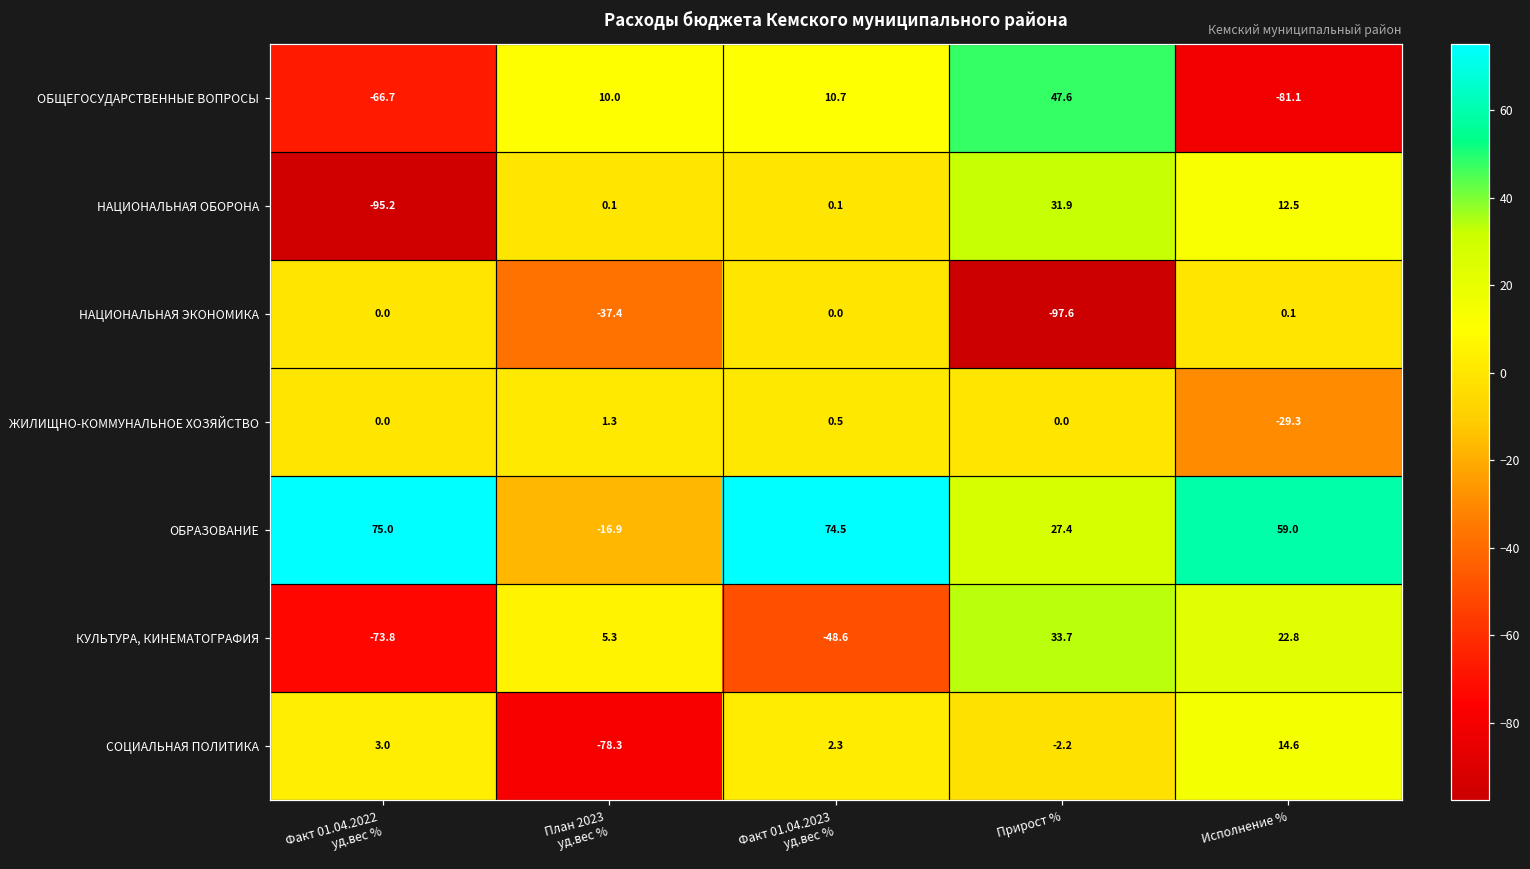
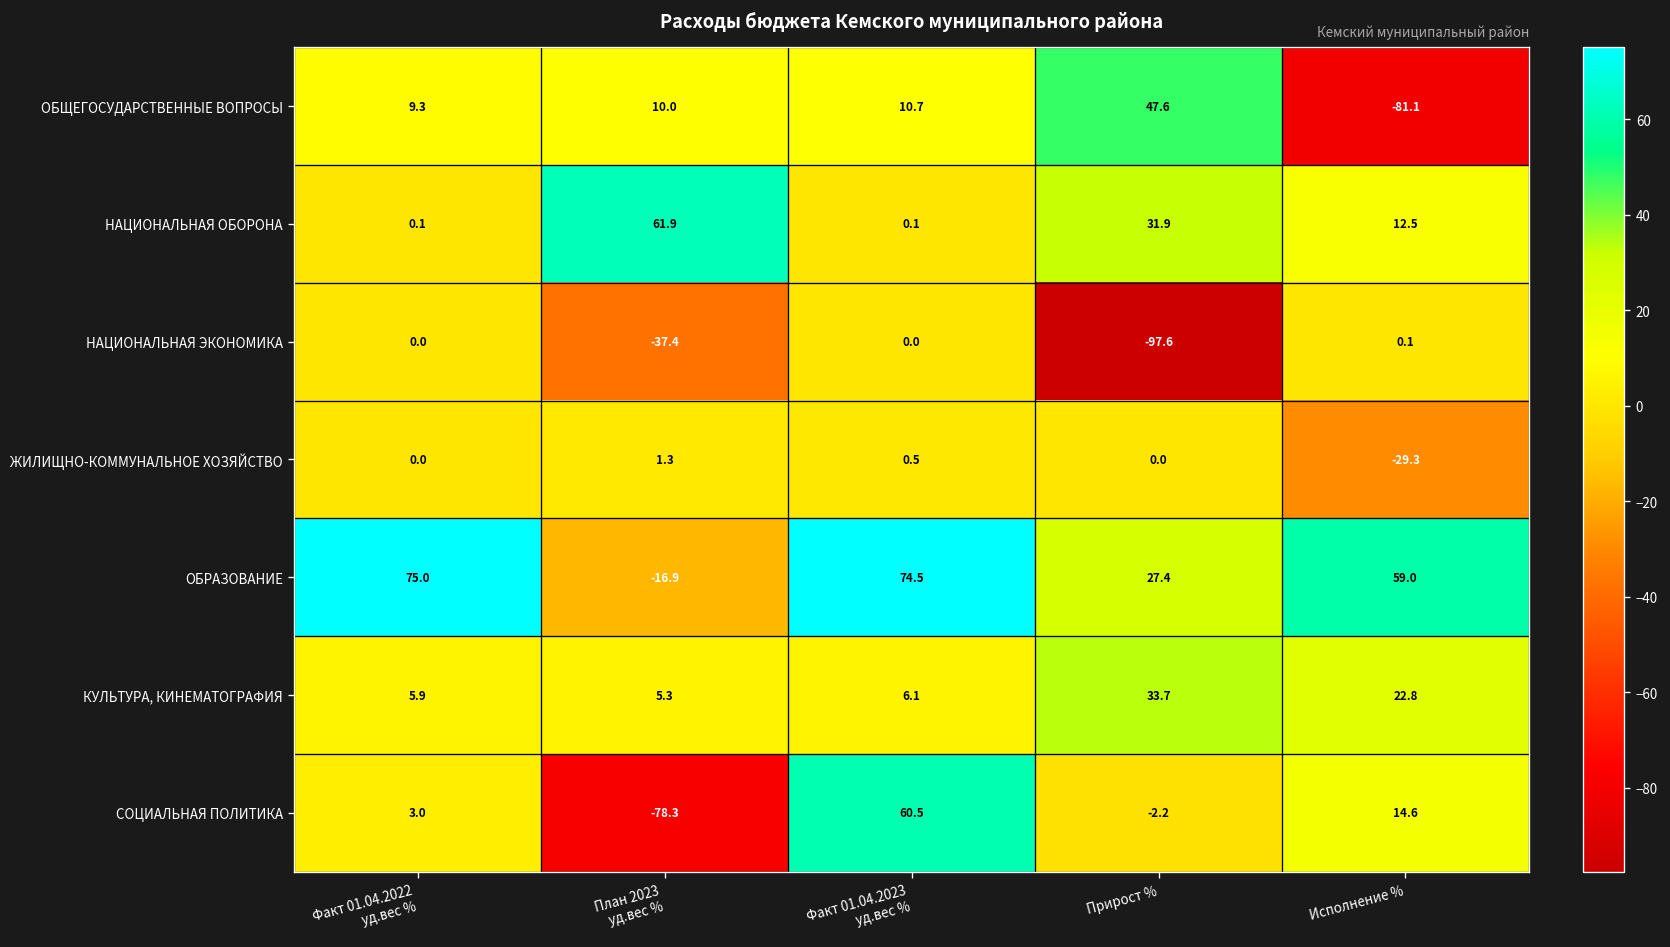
ОБЩЕГОСУДАРСТВЕННЫЕ ВОПРОСЫ, Факт 01.04.2022 уд.вес %: -66.7 -> 9.3
НАЦИОНАЛЬНАЯ ОБОРОНА, Факт 01.04.2022 уд.вес %: -95.2 -> 0.1
НАЦИОНАЛЬНАЯ ОБОРОНА, План 2023 уд.вес %: 0.1 -> 61.9
КУЛЬТУРА, КИНЕМАТОГРАФИЯ, Факт 01.04.2022 уд.вес %: -73.8 -> 5.9
КУЛЬТУРА, КИНЕМАТОГРАФИЯ, Факт 01.04.2023 уд.вес %: -48.6 -> 6.1
СОЦИАЛЬНАЯ ПОЛИТИКА, Факт 01.04.2023 уд.вес %: 2.3 -> 60.5
